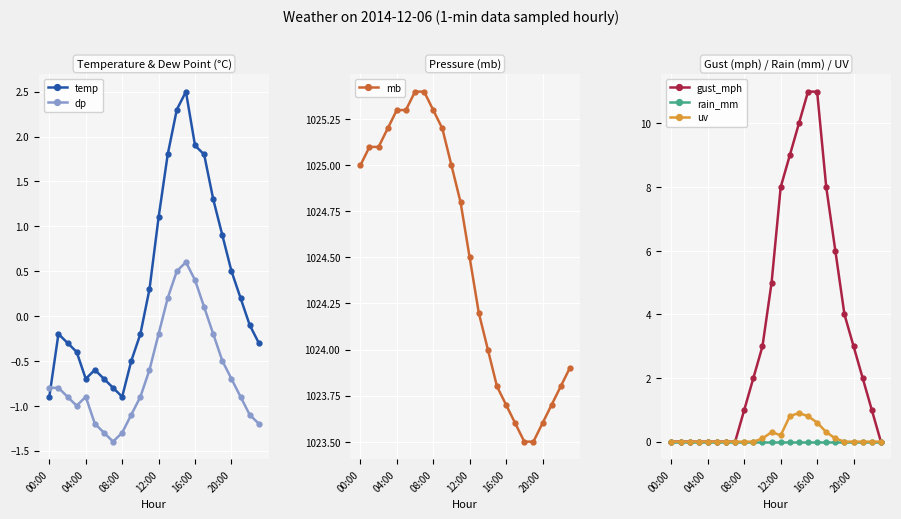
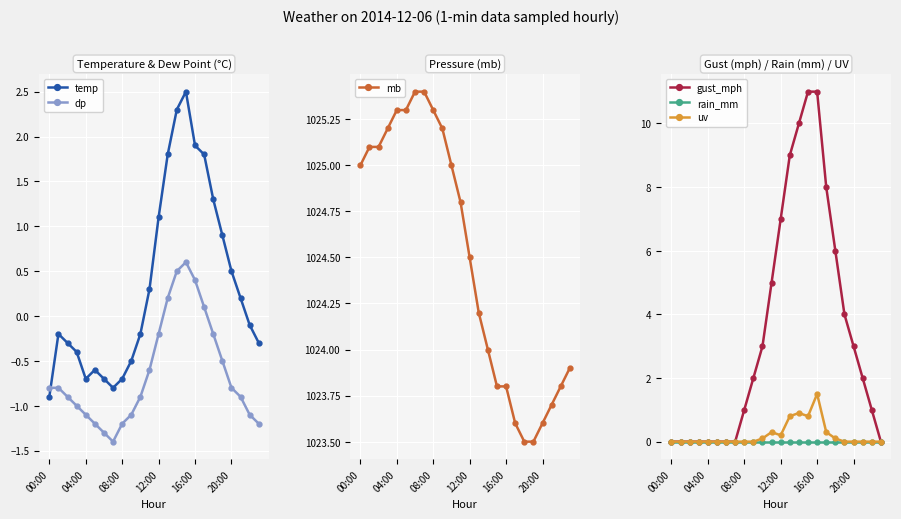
Temperature & Dew Point (°C), dp, 04:00: -0.9 -> -1.1
Temperature & Dew Point (°C), temp, 08:00: -0.9 -> -0.7
Temperature & Dew Point (°C), dp, 08:00: -1.3 -> -1.2
Temperature & Dew Point (°C), dp, 20:00: -0.7 -> -0.8
Pressure (mb), 16:00: 1023.7 -> 1023.8
Gust (mph) / Rain (mm) / UV, gust_mph, 12:00: 8 -> 7
Gust (mph) / Rain (mm) / UV, uv, 16:00: 0.6 -> 1.5
